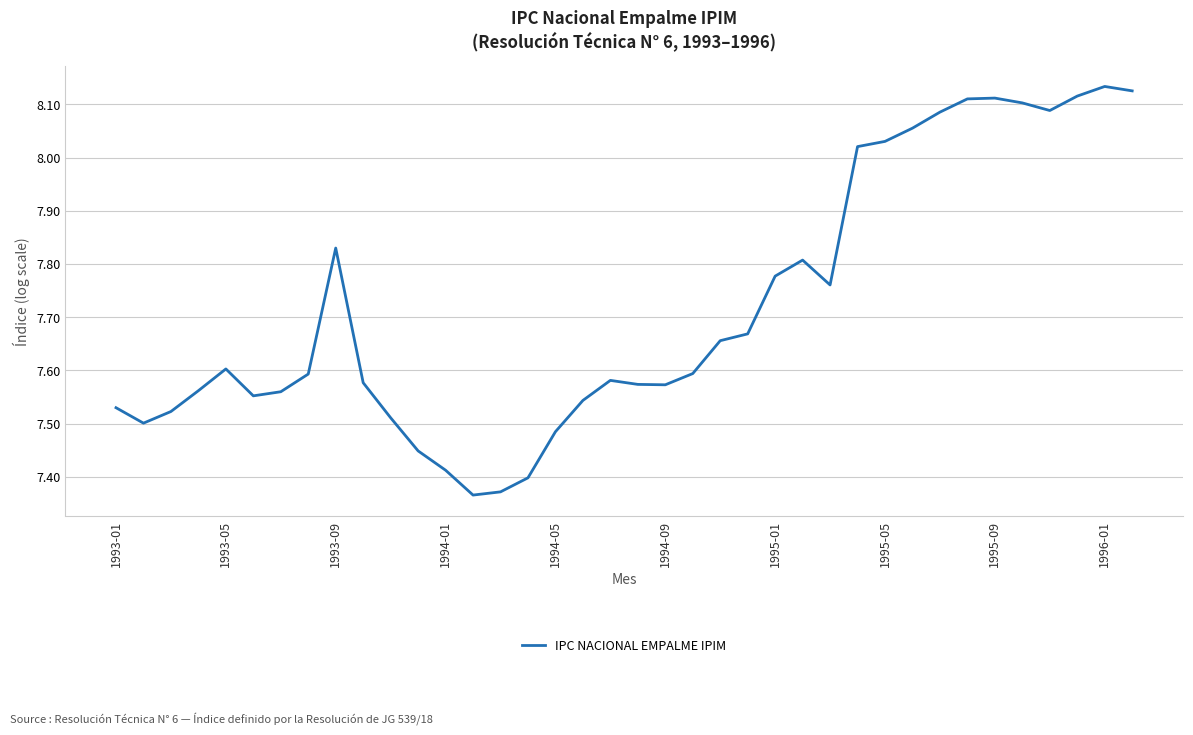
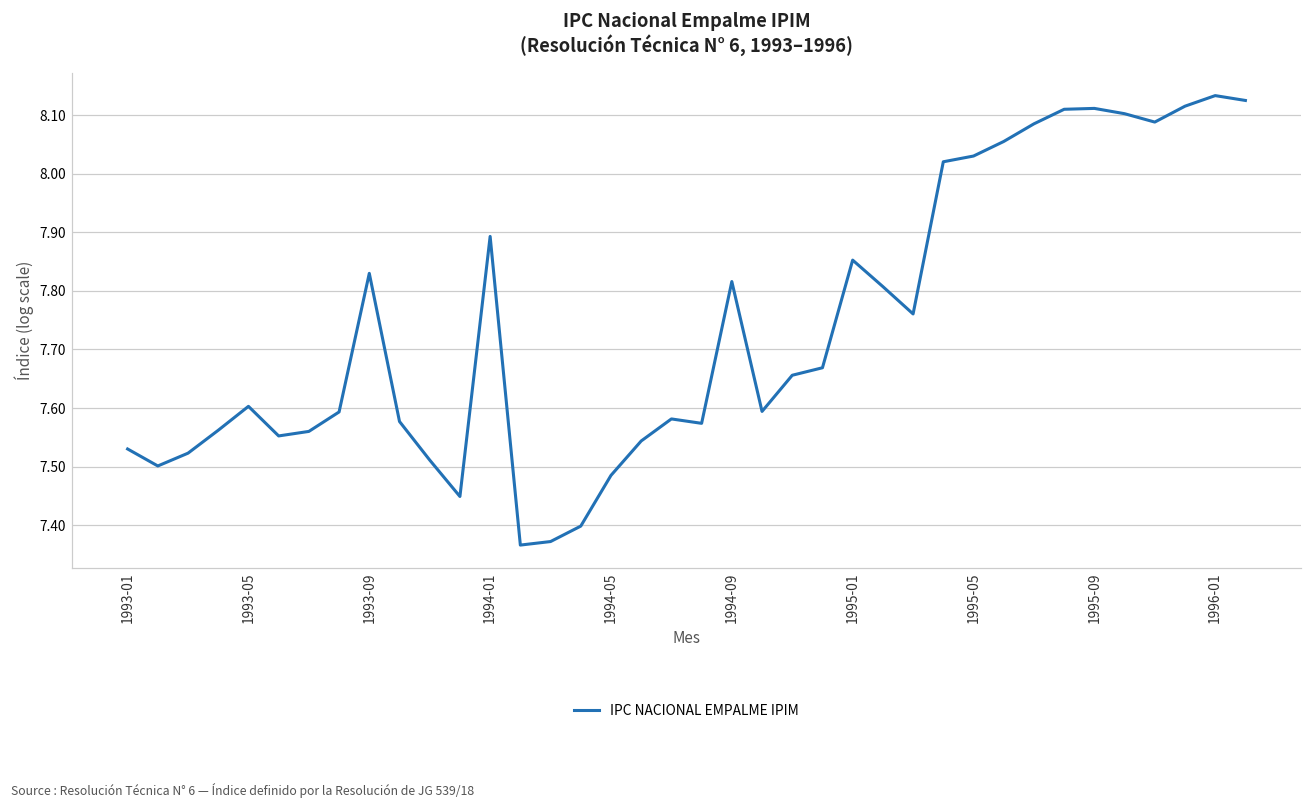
1994-01: 7.41 -> 7.89
1994-09: 7.57 -> 7.82
1995-01: 7.78 -> 7.85
